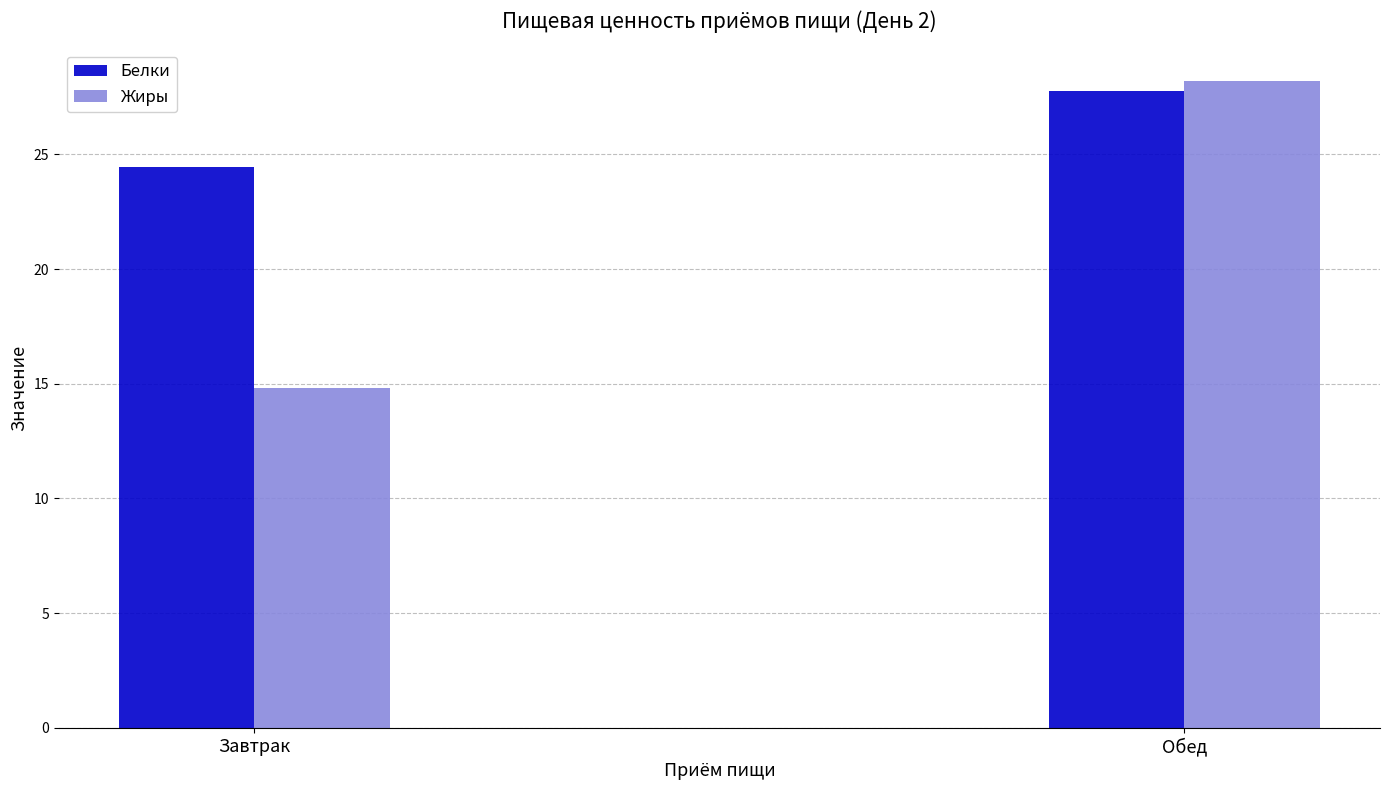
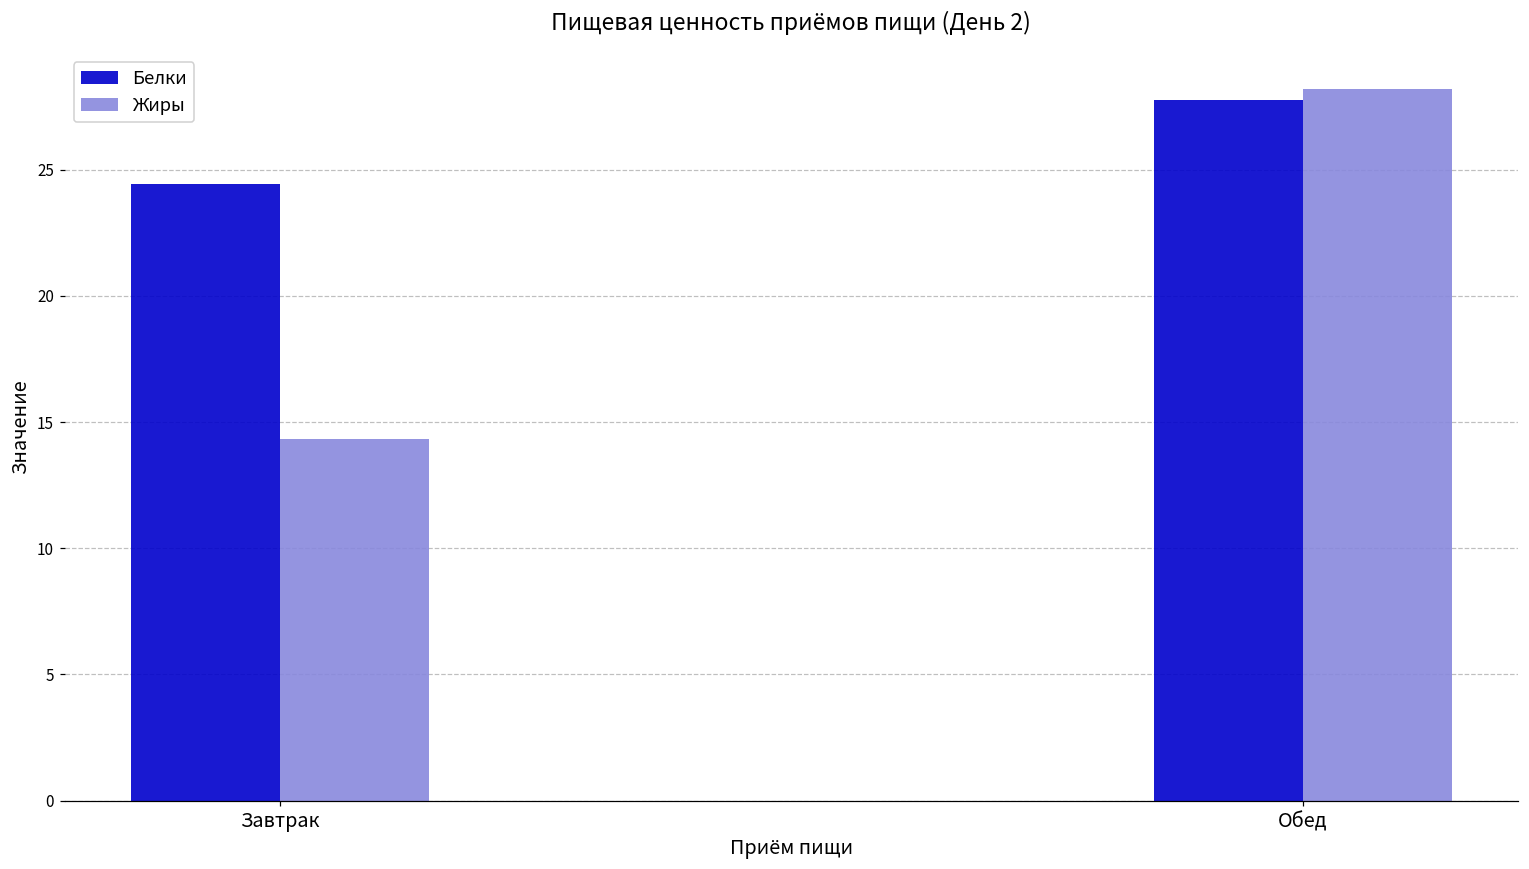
Жиры, Завтрак: 14.8 -> 14.4
